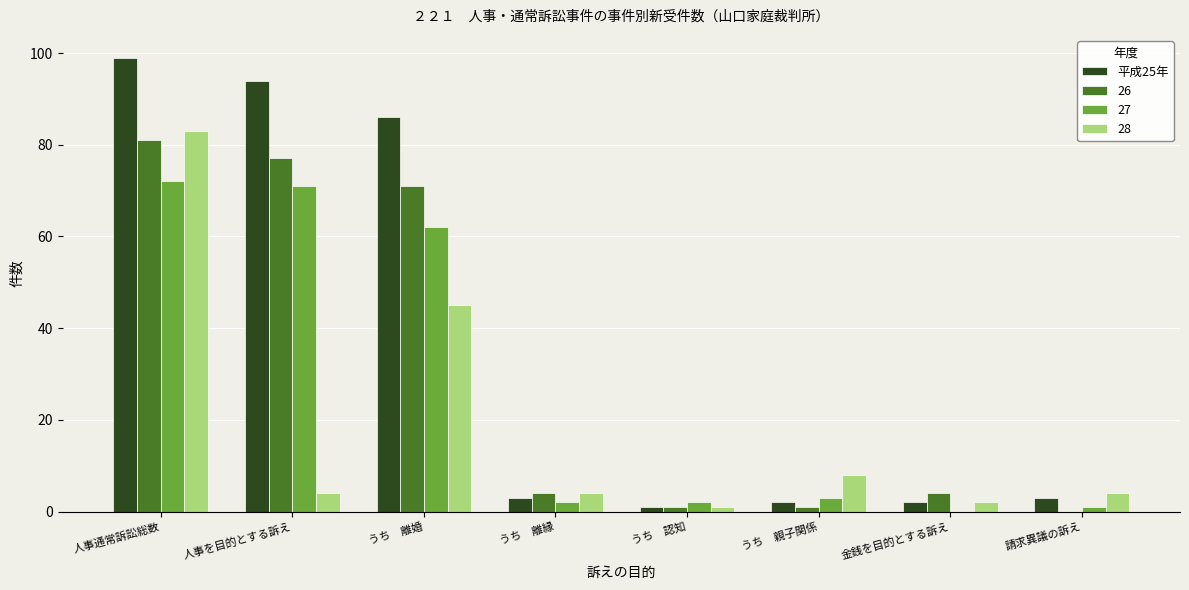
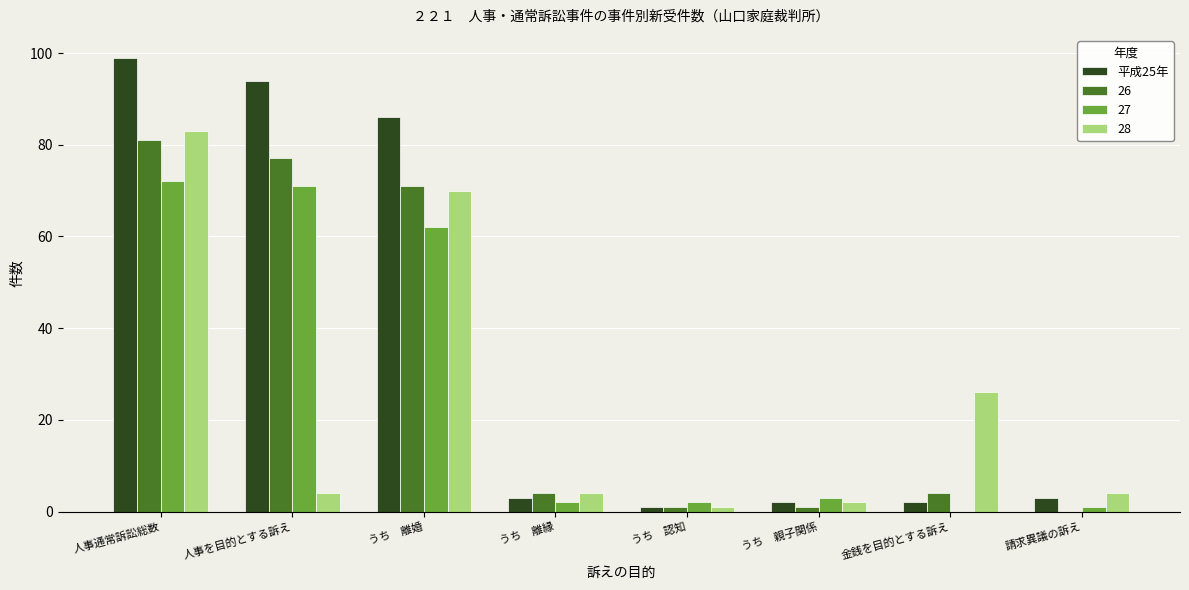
28, うち 離婚: 45 -> 70
28, うち 親子関係: 8 -> 2
28, 金銭を目的とする訴え: 2 -> 26
